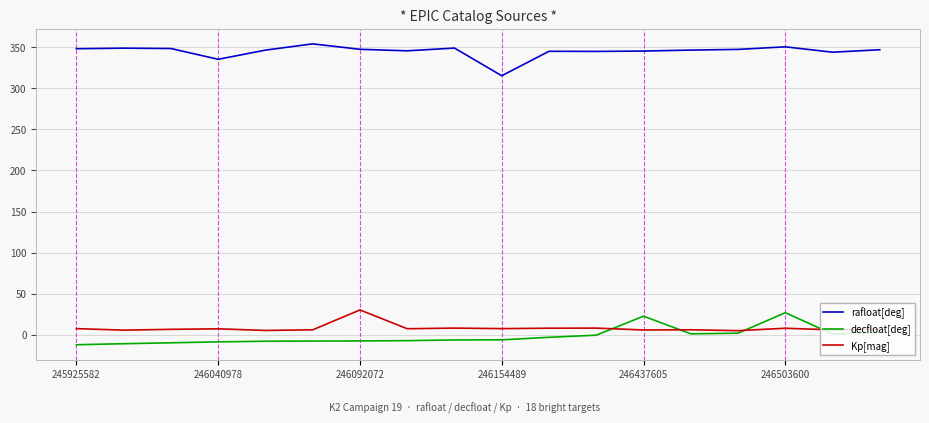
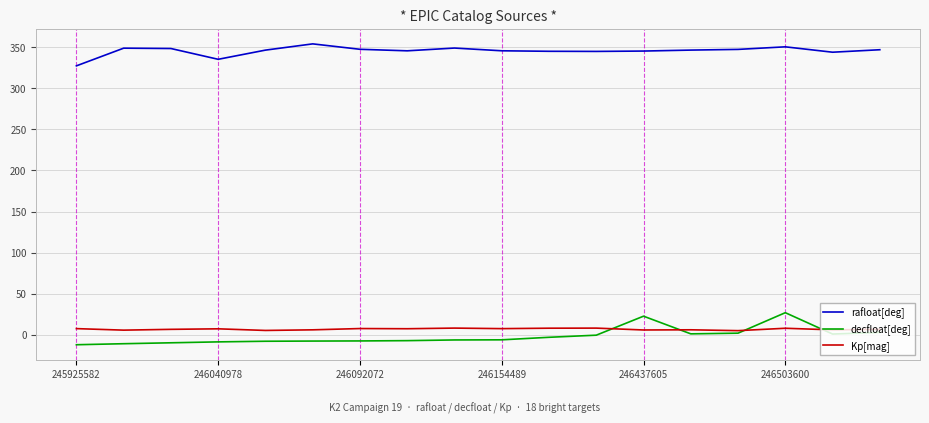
rafloat[deg], 245925582: 350 -> 330
Kp[mag], 246092072: 30 -> 10
rafloat[deg], 246154489: 320 -> 350
